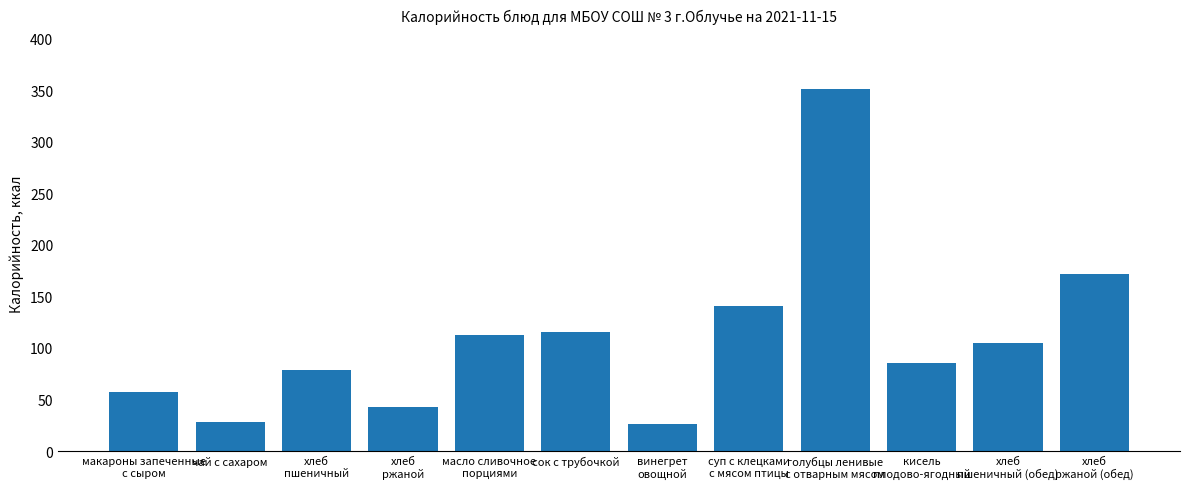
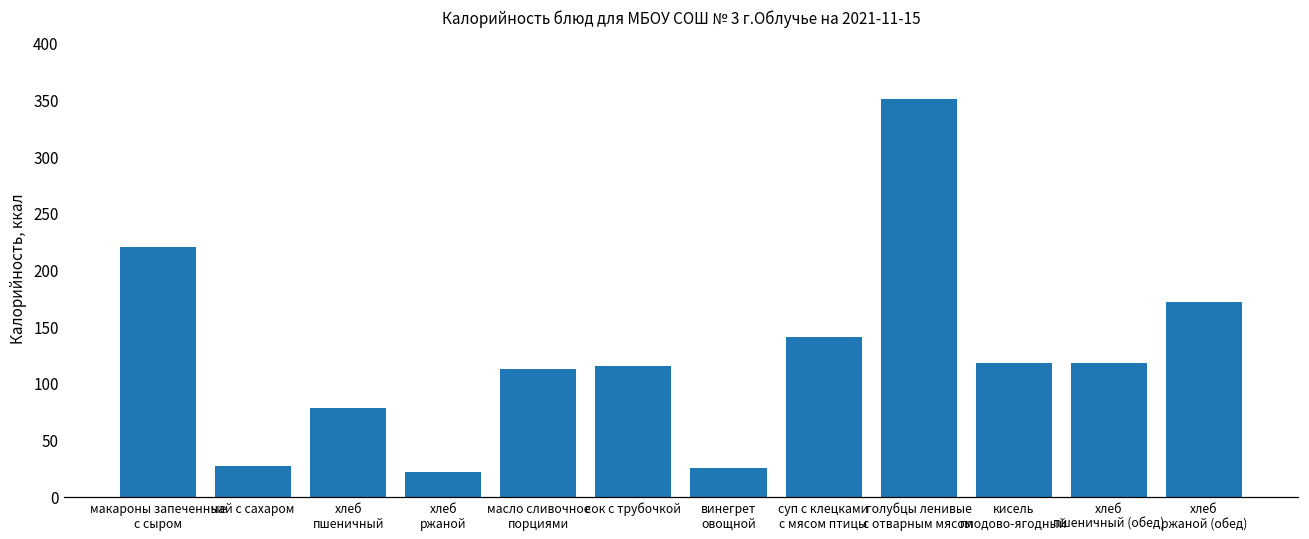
макароны запеченные с сыром: 57 -> 221
хлеб ржаной: 43 -> 22
кисель плодово-ягодный: 85 -> 118
хлеб пшеничный (обед): 105 -> 118
